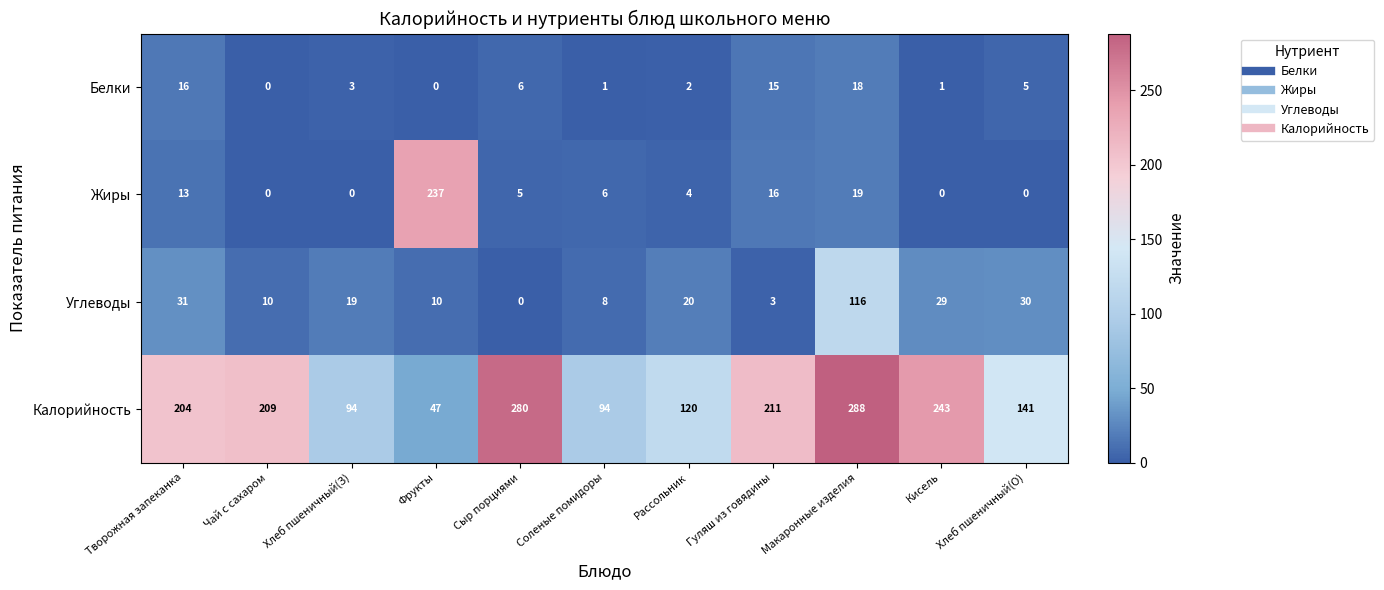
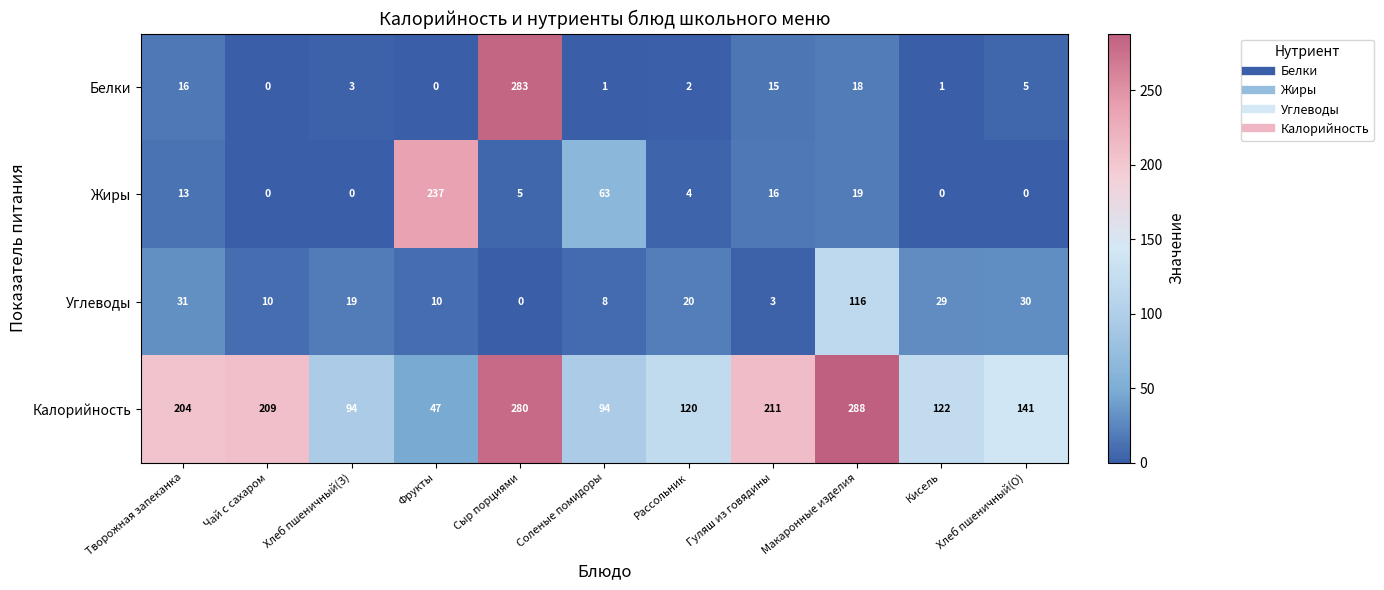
Белки, Сыр порциями: 6 -> 283
Жиры, Соленые помидоры: 6 -> 63
Калорийность, Кисель: 243 -> 122
